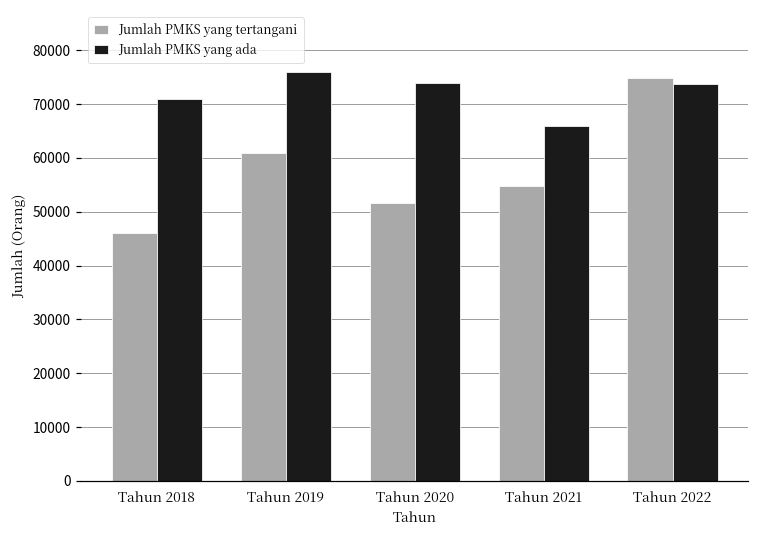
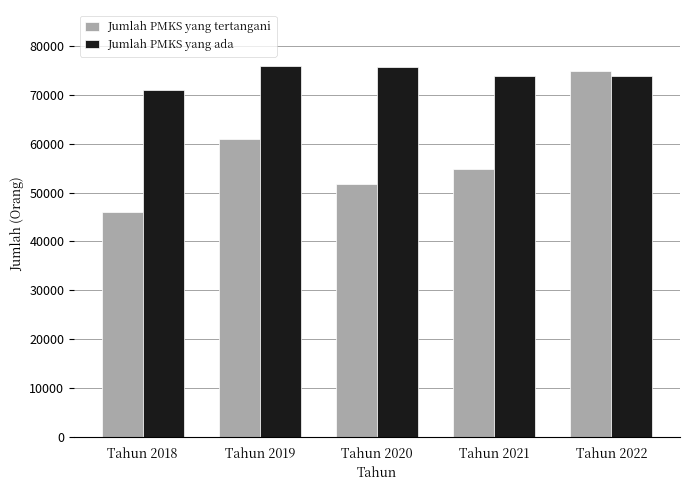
Jumlah PMKS yang ada, Tahun 2020: 74000 -> 76000
Jumlah PMKS yang ada, Tahun 2021: 66000 -> 74000
